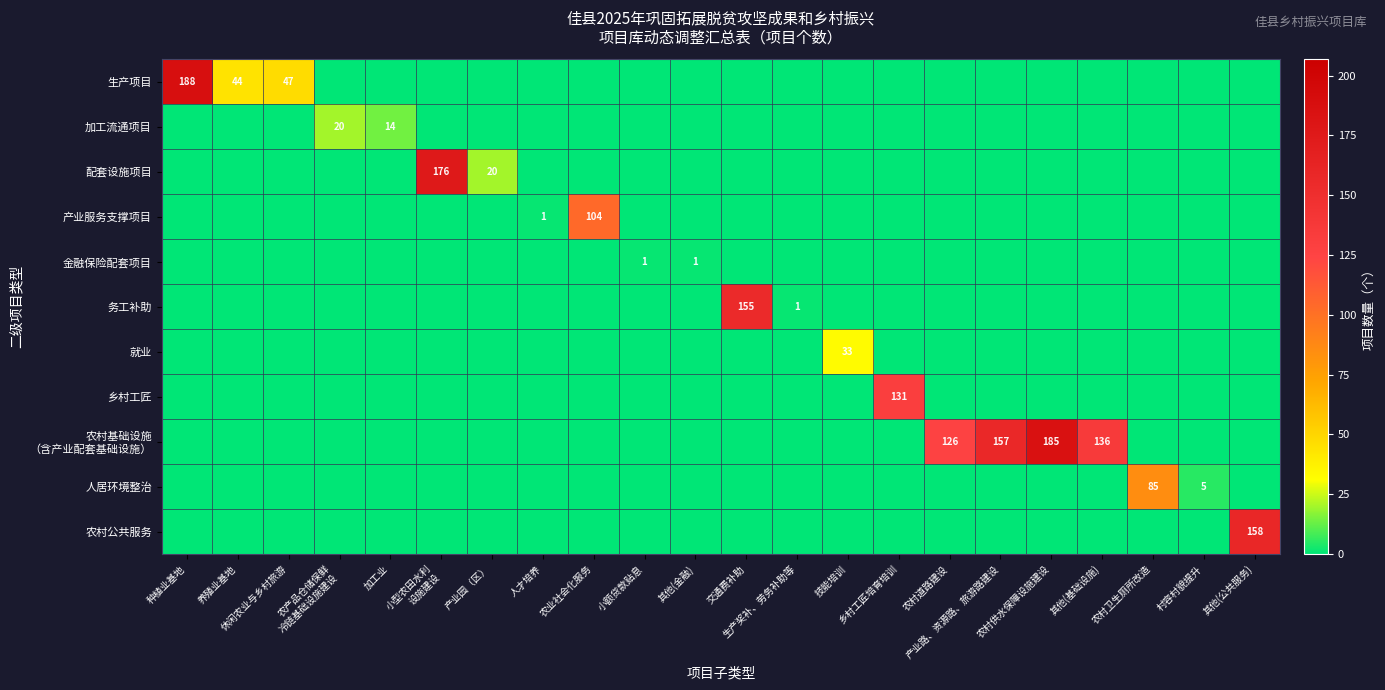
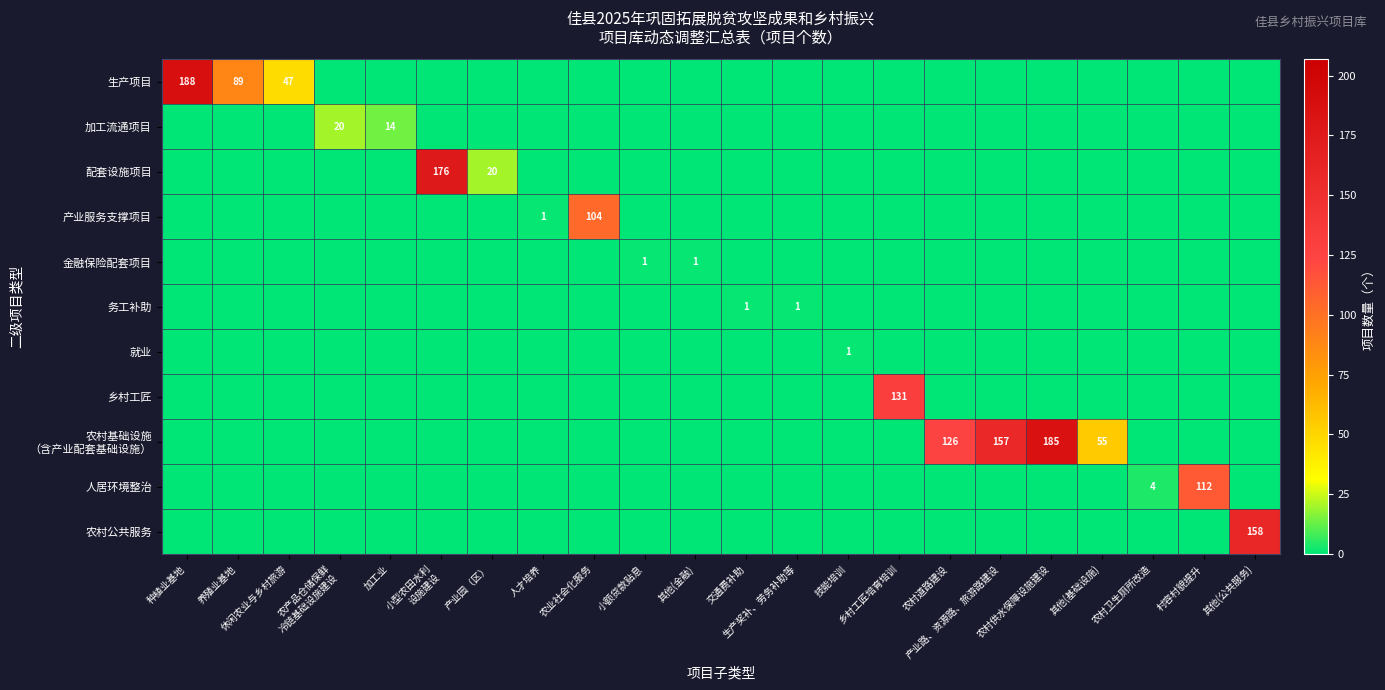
生产项目, 养殖业基地: 44 -> 89
务工补助, 交通费补助: 155 -> 1
就业, 技能培训: 33 -> 1
农村基础设施 （含产业配套基础设施）, 其他(基础设施): 136 -> 55
人居环境整治, 农村卫生厕所改造: 85 -> 4
人居环境整治, 村容村貌提升: 5 -> 112
